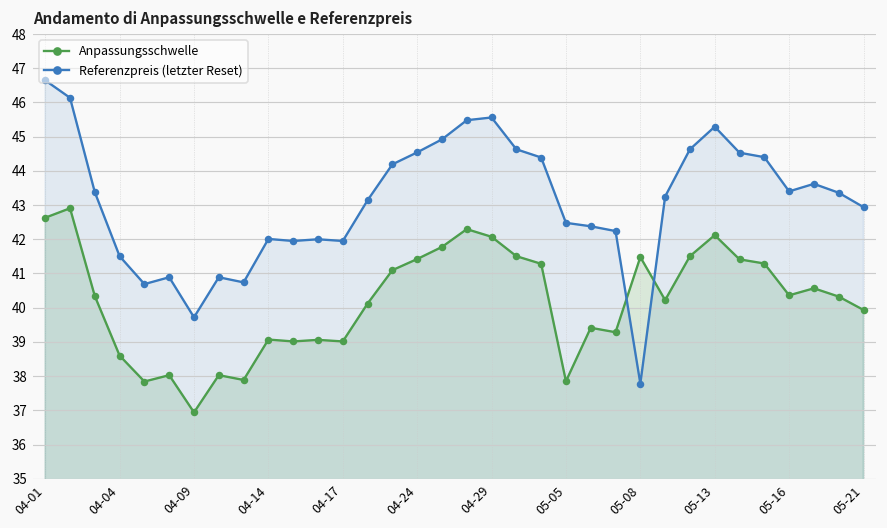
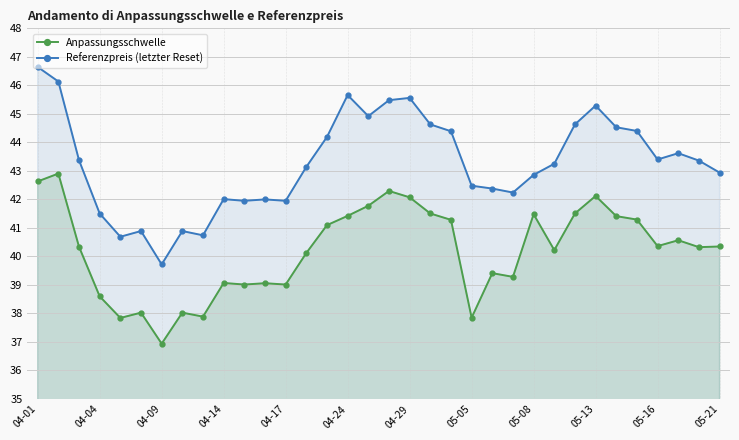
Referenzpreis (letzter Reset), 04-24: 44.5 -> 45.7
Referenzpreis (letzter Reset), 05-08: 37.8 -> 42.9
Anpassungsschwelle, 05-21: 39.9 -> 40.3
